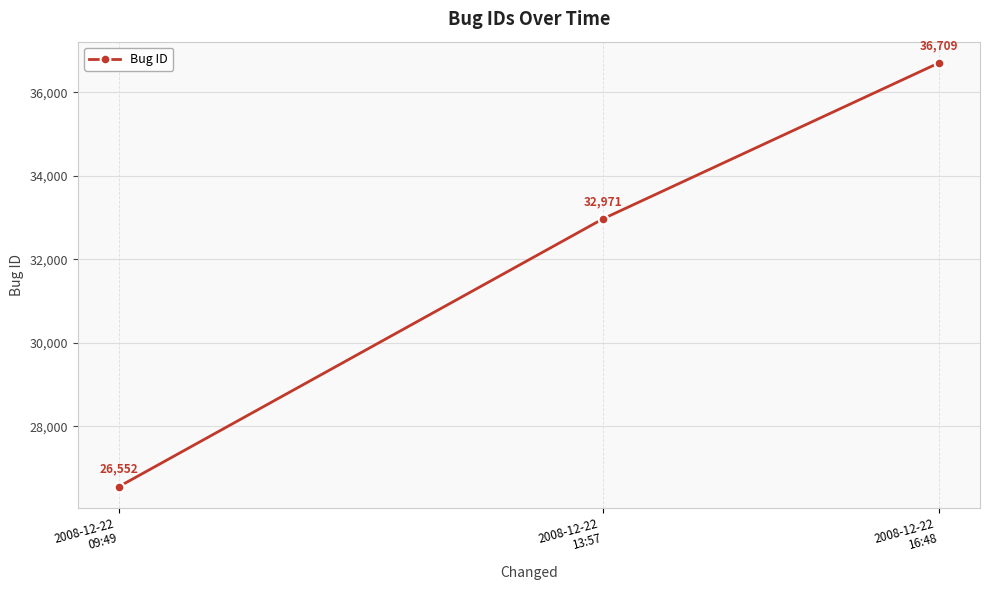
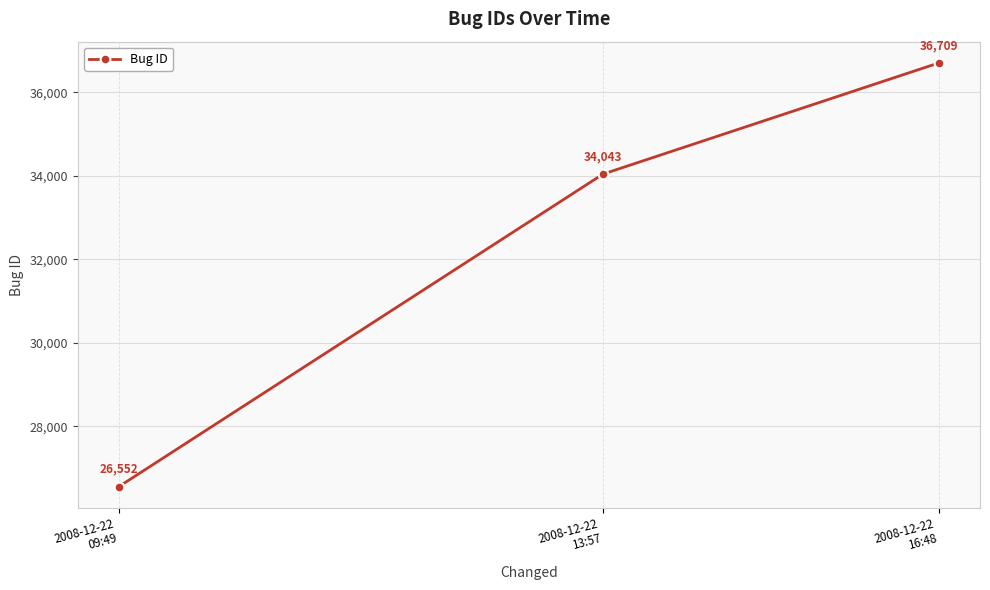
2008-12-22 13:57: 32,971 -> 34,043
